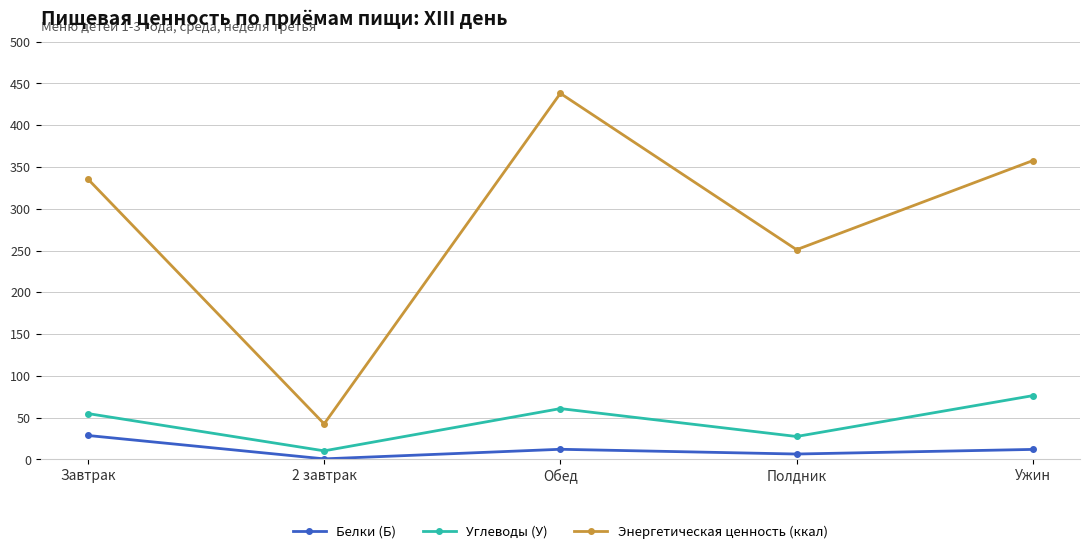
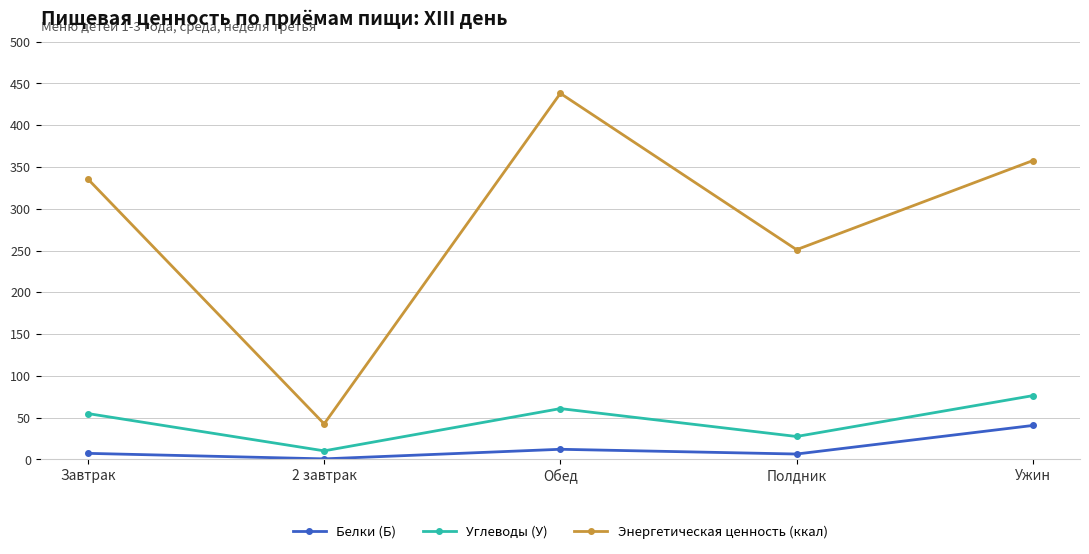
Белки (Б), Завтрак: 30 -> 10
Белки (Б), Ужин: 10 -> 40
